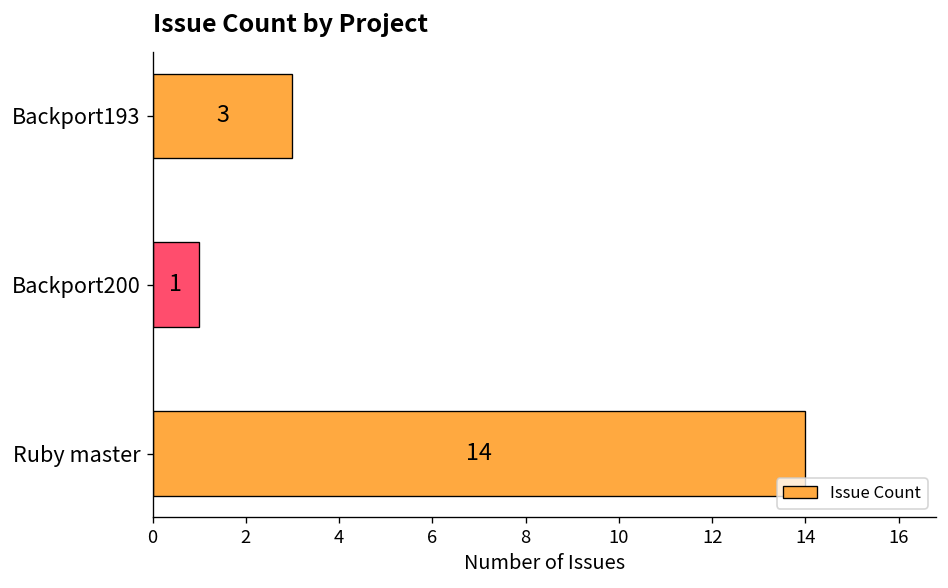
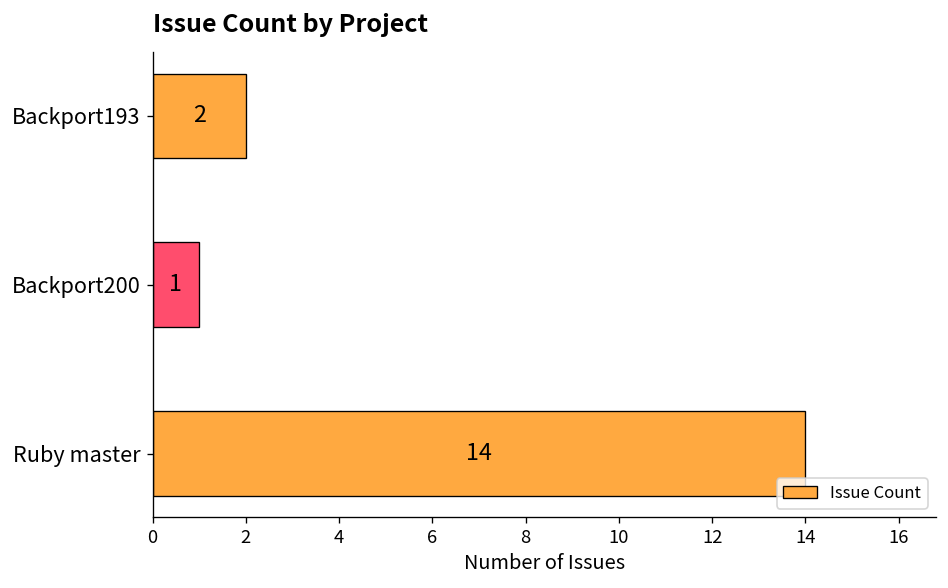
Backport193: 3 -> 2
